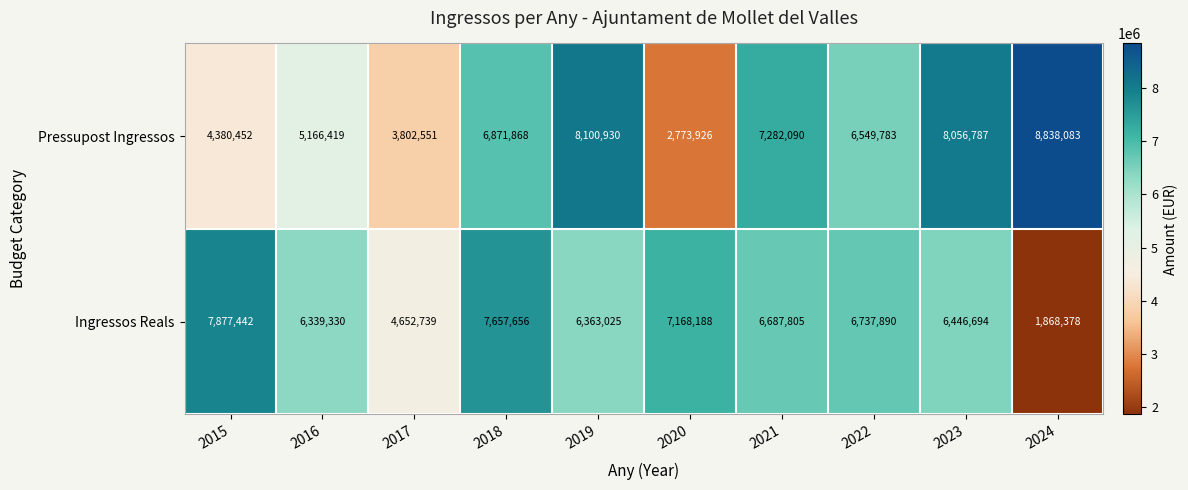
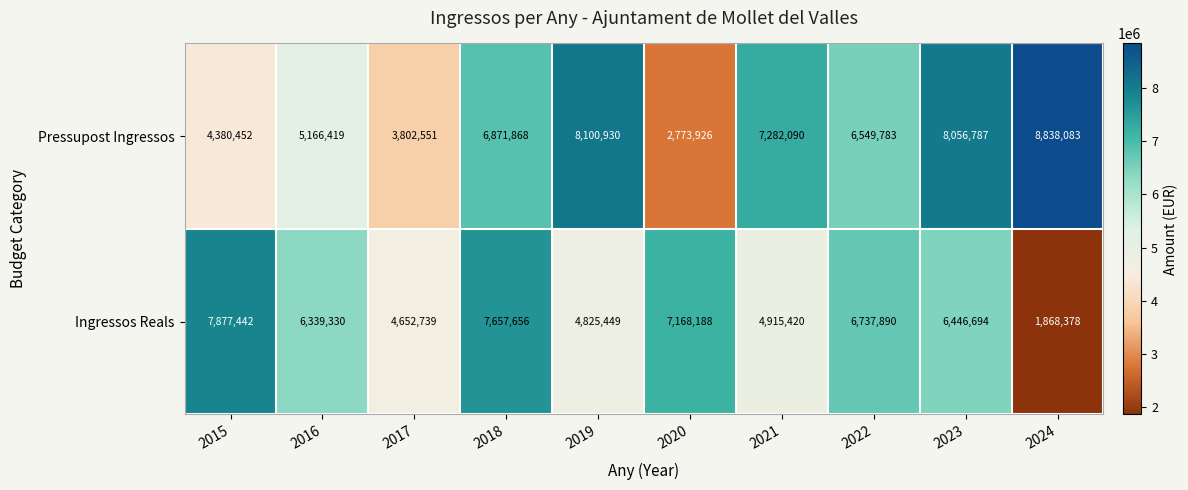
Ingressos Reals, 2019: 6,363,025 -> 4,825,449
Ingressos Reals, 2021: 6,687,805 -> 4,915,420
